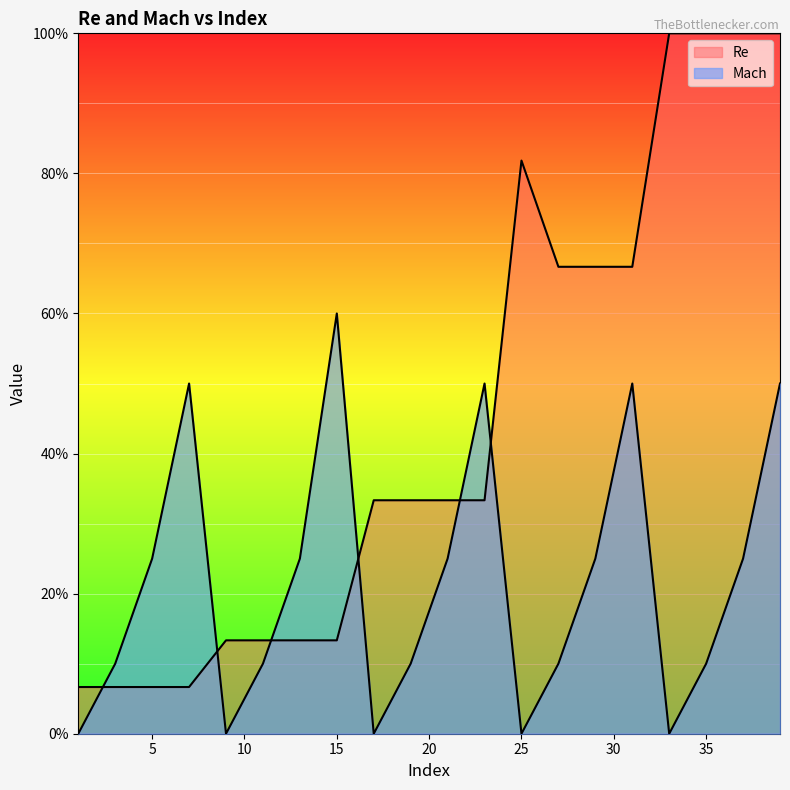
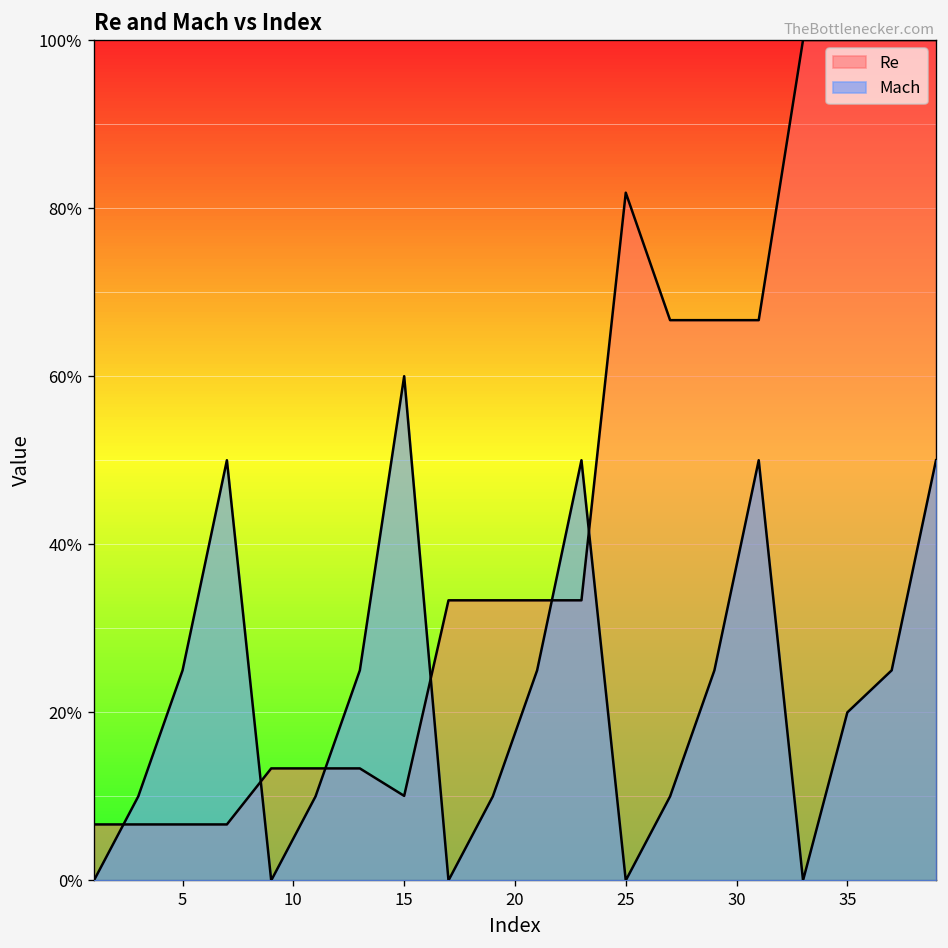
Re, 15: 13% -> 10%
Mach, 35: 10% -> 20%
